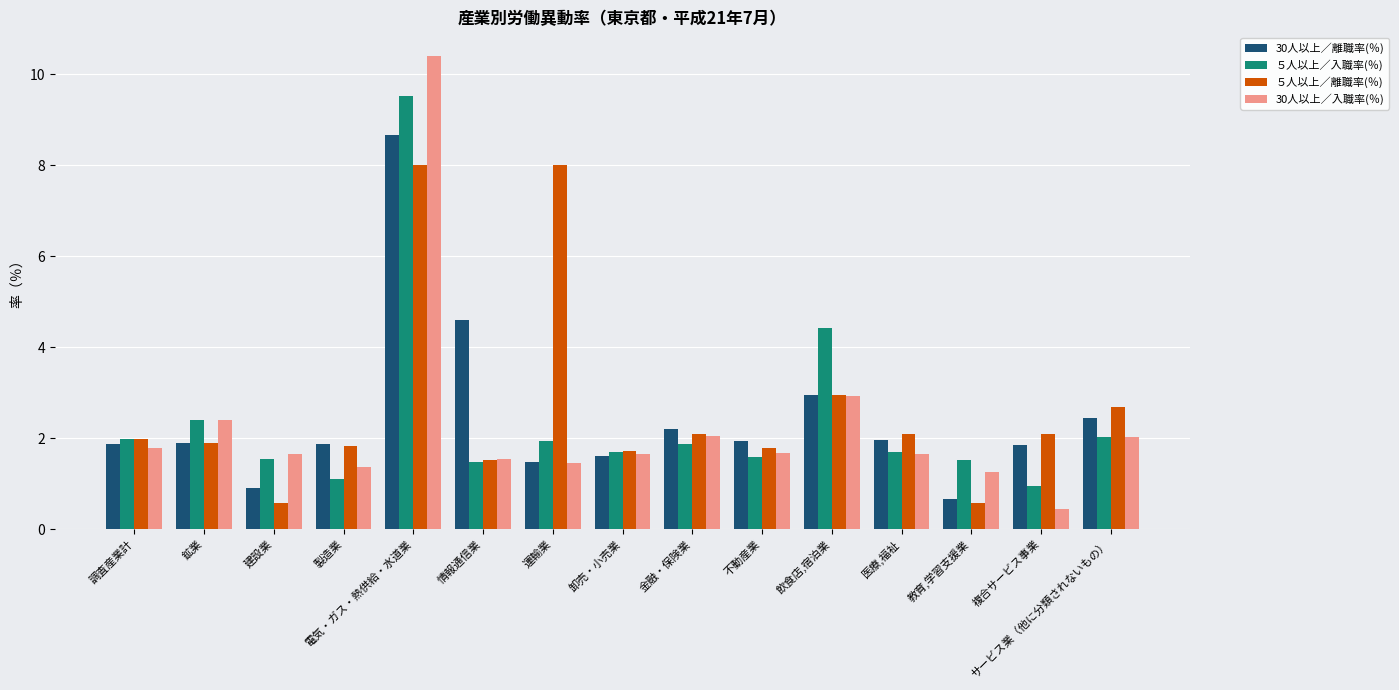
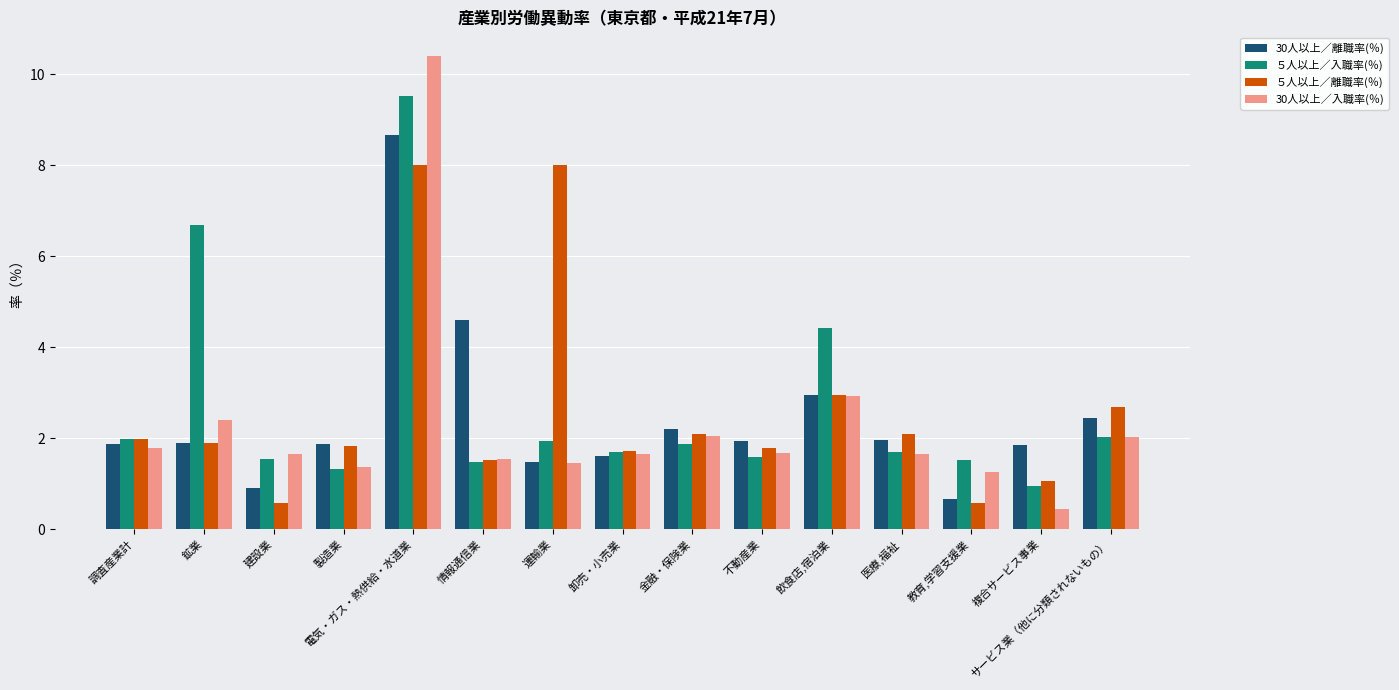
５人以上／入職率(％), 鉱業: 2.4 -> 6.7
５人以上／入職率(％), 製造業: 1.1 -> 1.3
５人以上／離職率(％), 複合サービス事業: 2.1 -> 1.1
